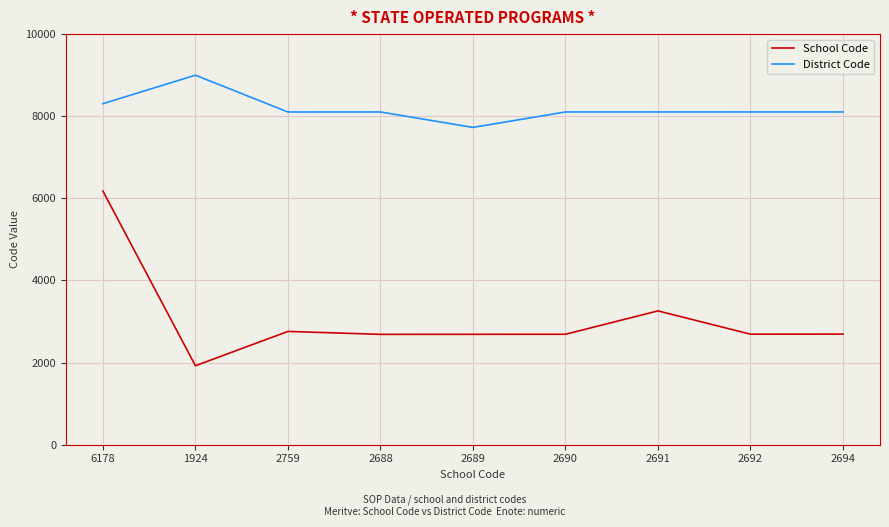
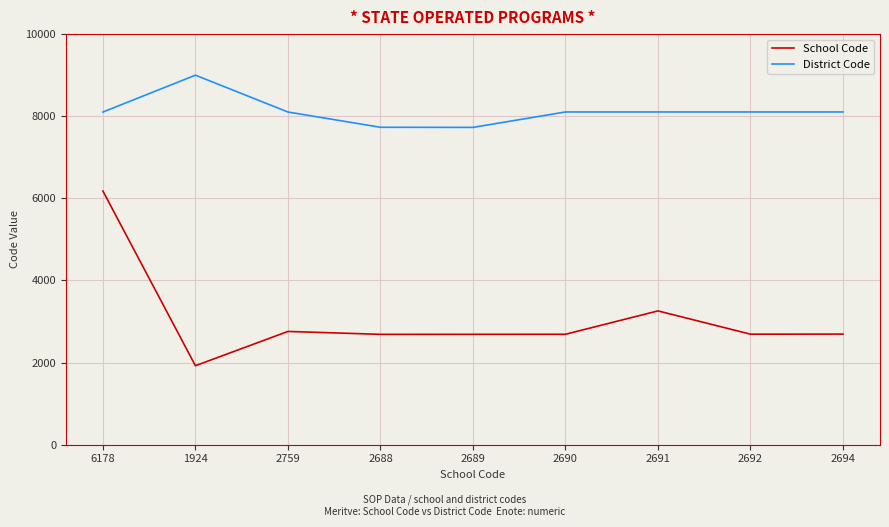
District Code, 6178: 8300 -> 8100
District Code, 2688: 8100 -> 7700
